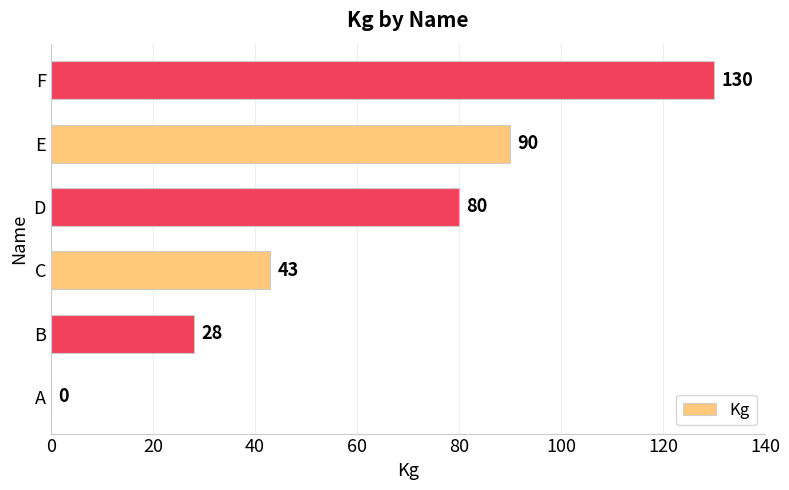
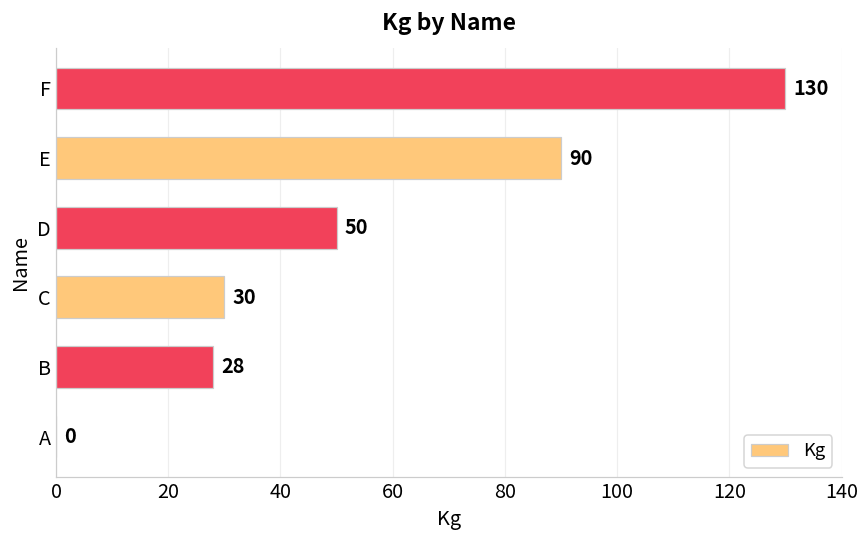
D: 80 -> 50
C: 43 -> 30
